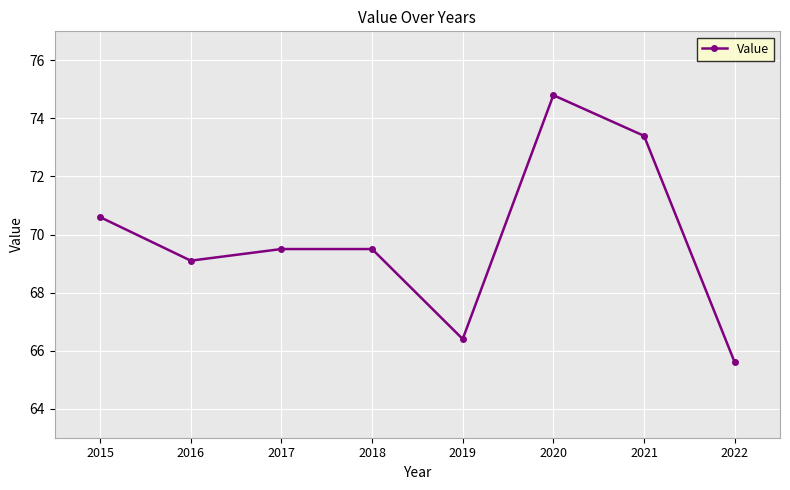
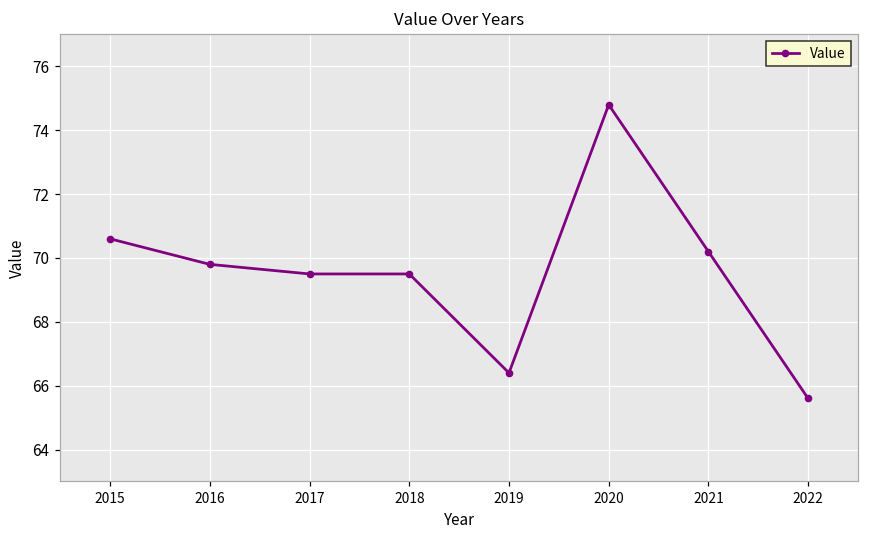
2016: 69.1 -> 69.8
2021: 73.4 -> 70.2
